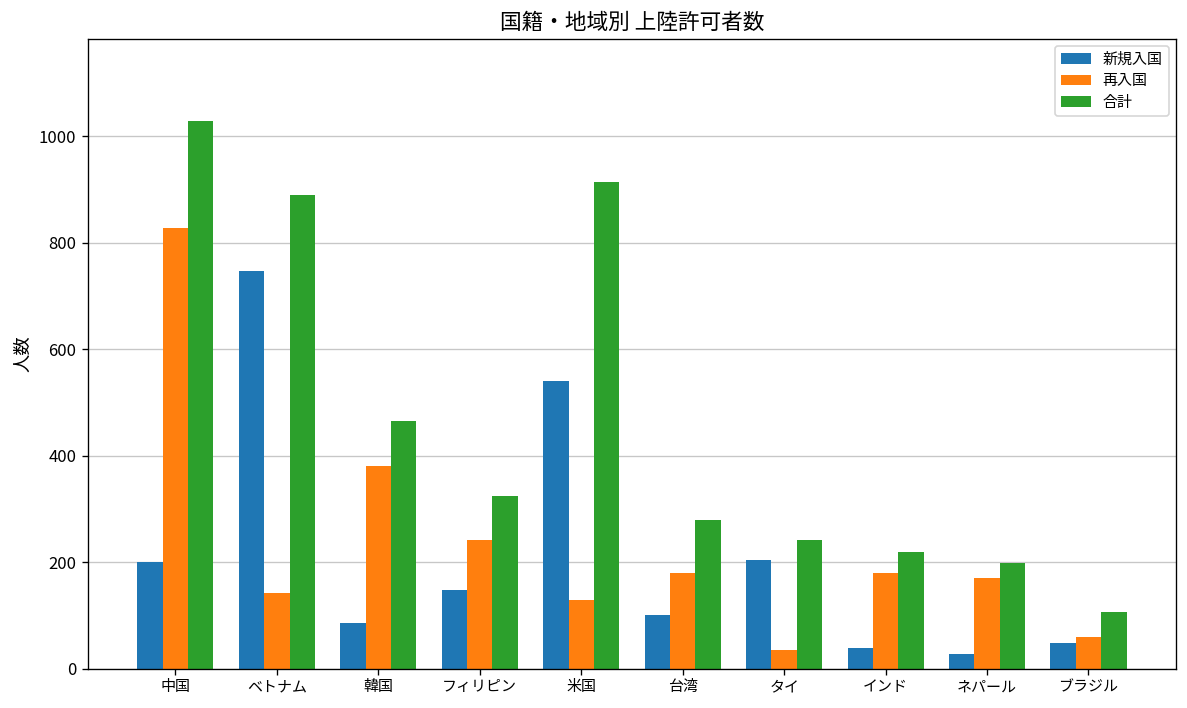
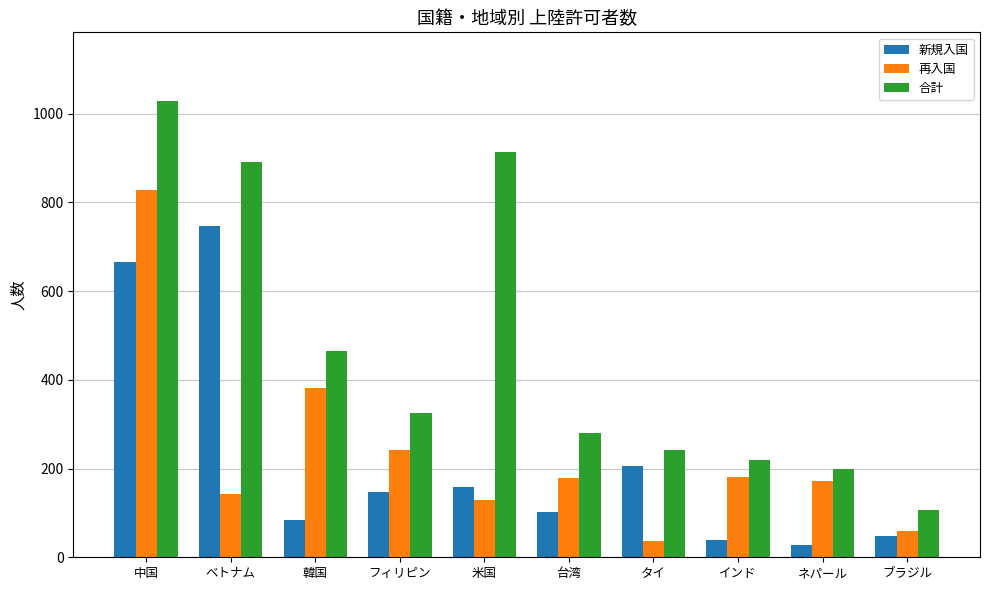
新規入国, 中国: 200 -> 670
新規入国, 米国: 540 -> 160
